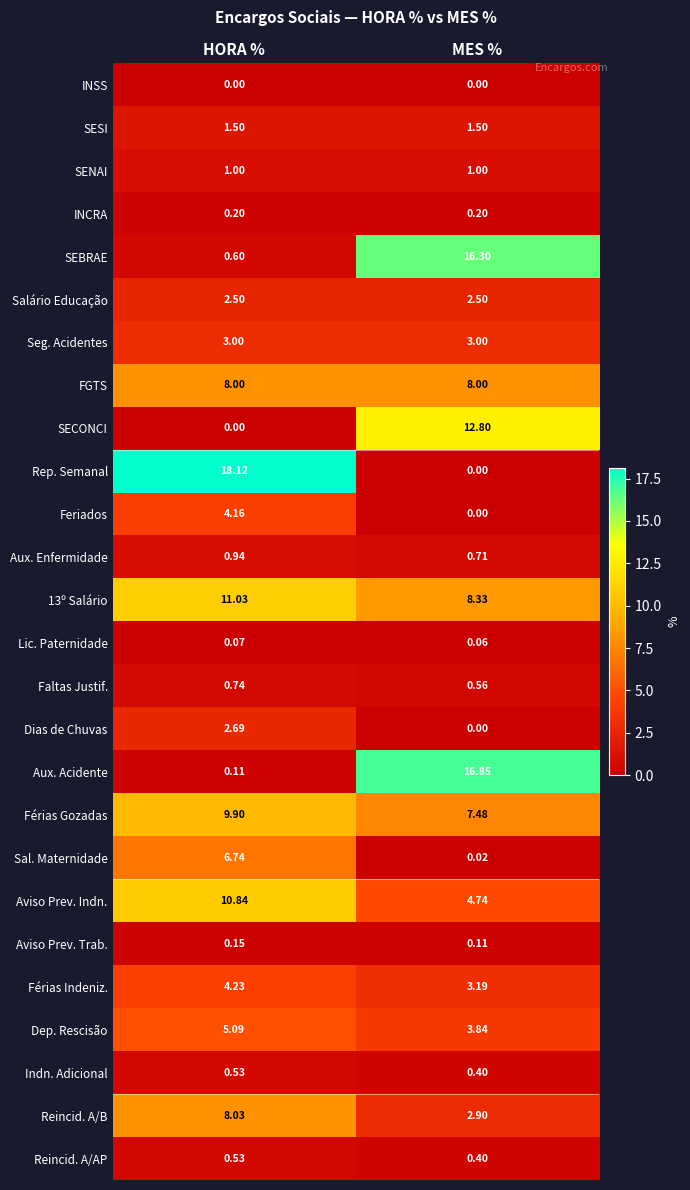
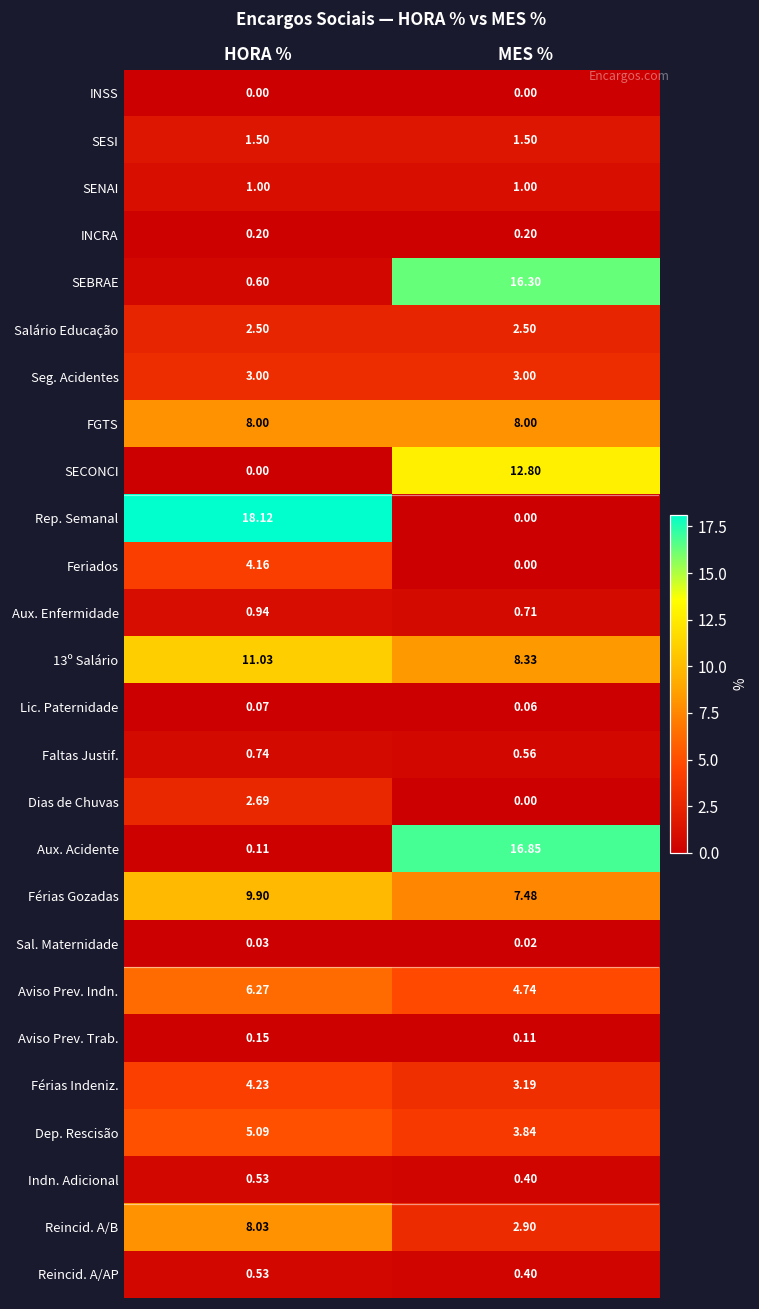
Sal. Maternidade, HORA %: 6.74 -> 0.03
Aviso Prev. Indn., HORA %: 10.84 -> 6.27
